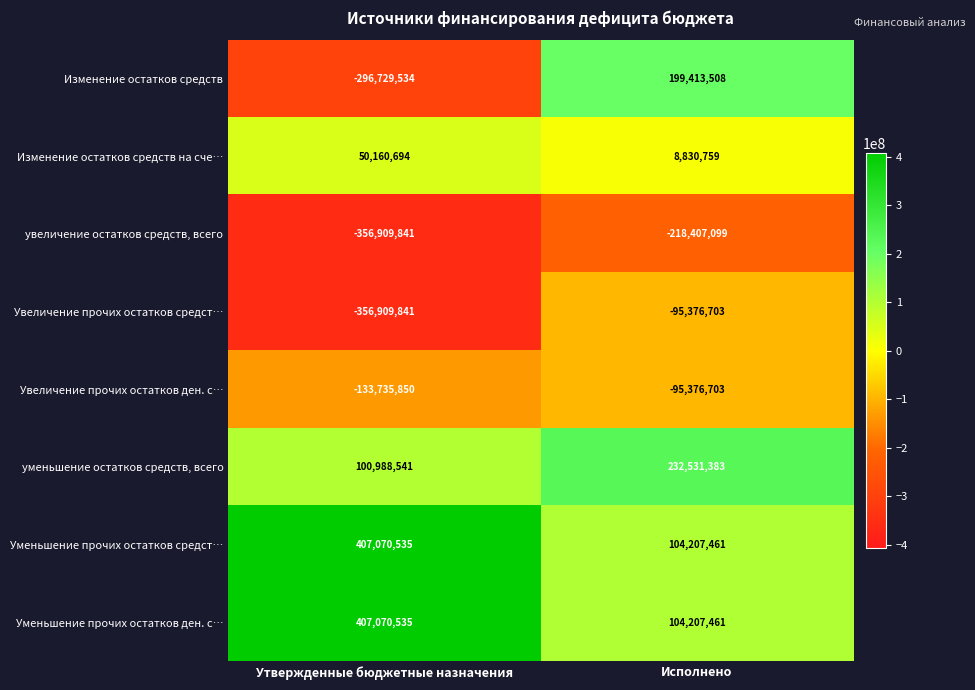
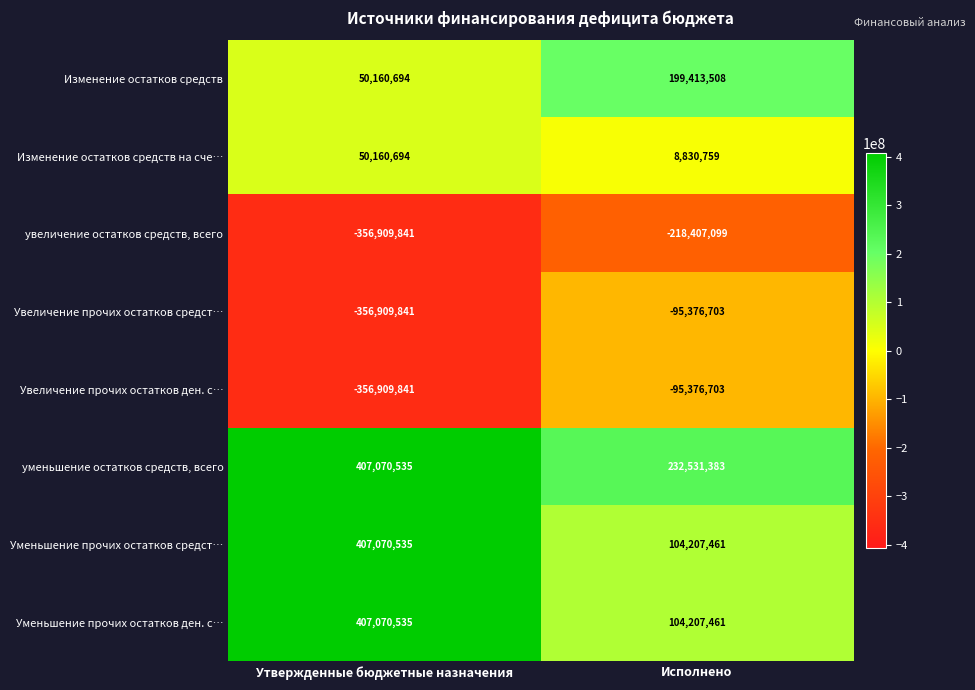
Изменение остатков средств, Утвержденные бюджетные назначения: -296,729,534 -> 50,160,694
Увеличение прочих остатков ден. с…, Утвержденные бюджетные назначения: -133,735,850 -> -356,909,841
уменьшение остатков средств, всего, Утвержденные бюджетные назначения: 100,988,541 -> 407,070,535
